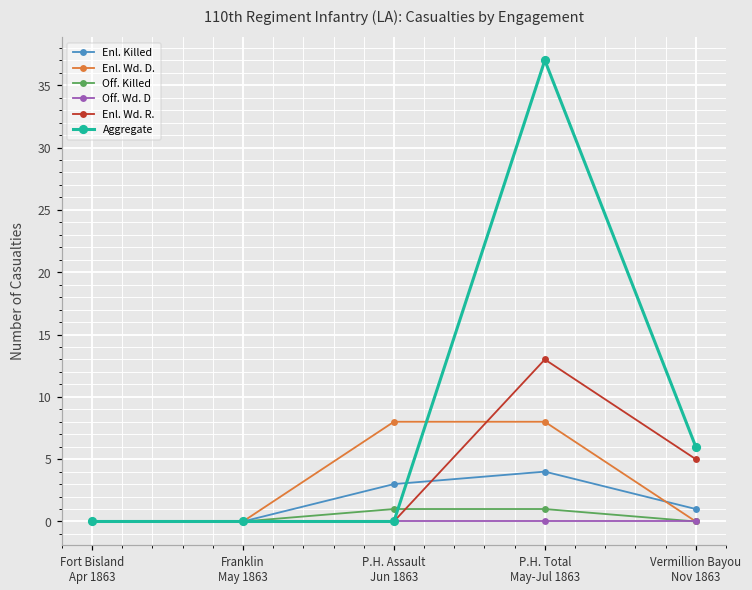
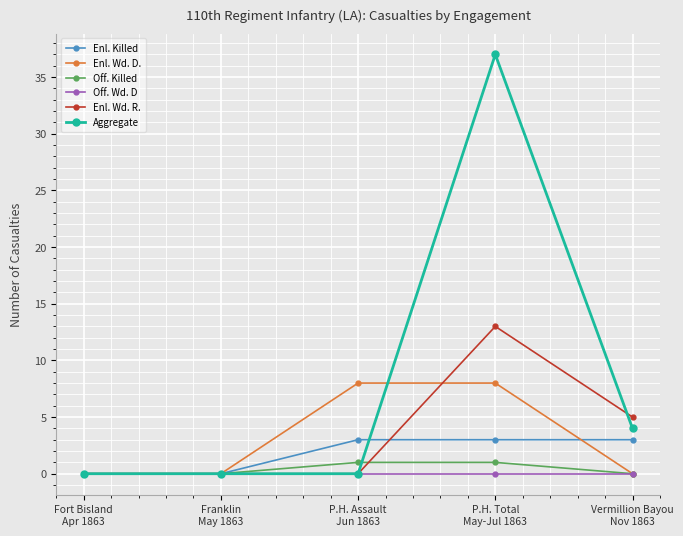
Enl. Killed, P.H. Total May-Jul 1863: 4 -> 3
Enl. Killed, Vermillion Bayou Nov 1863: 1 -> 3
Aggregate, Vermillion Bayou Nov 1863: 6 -> 4
